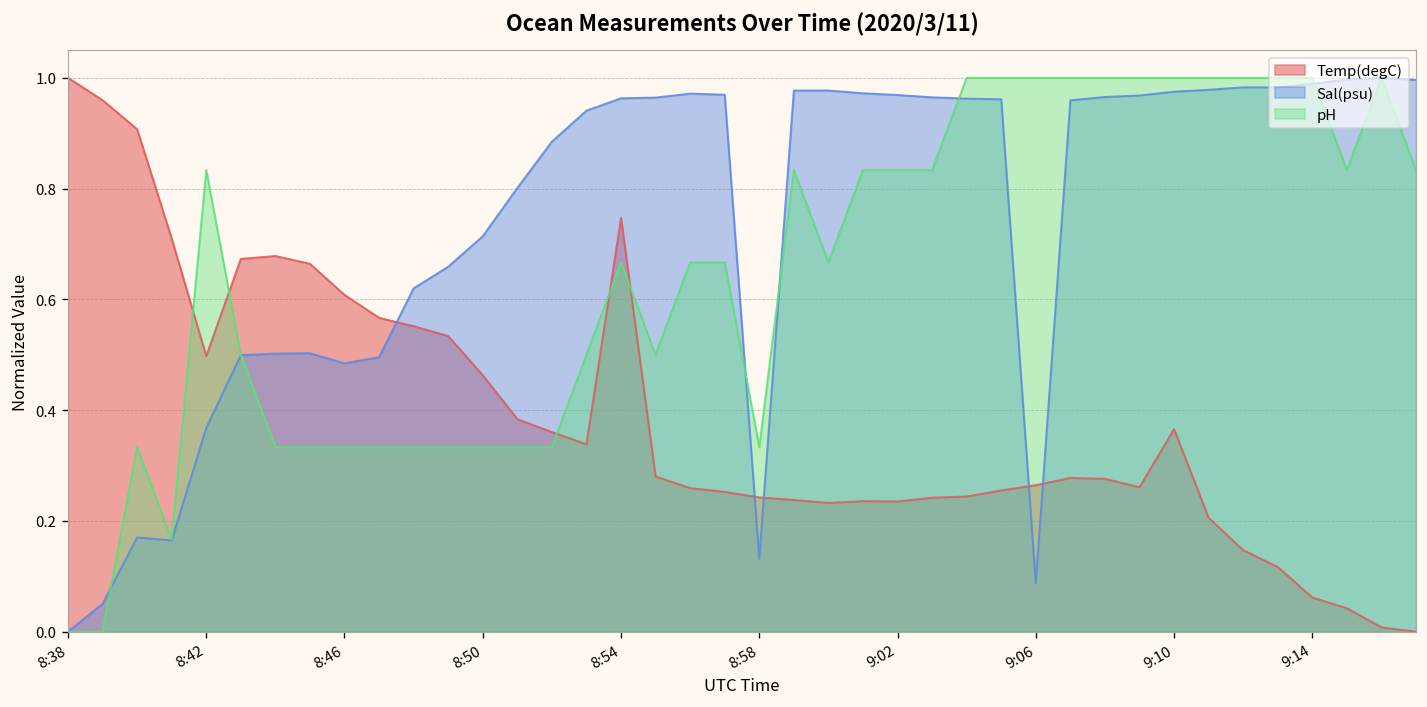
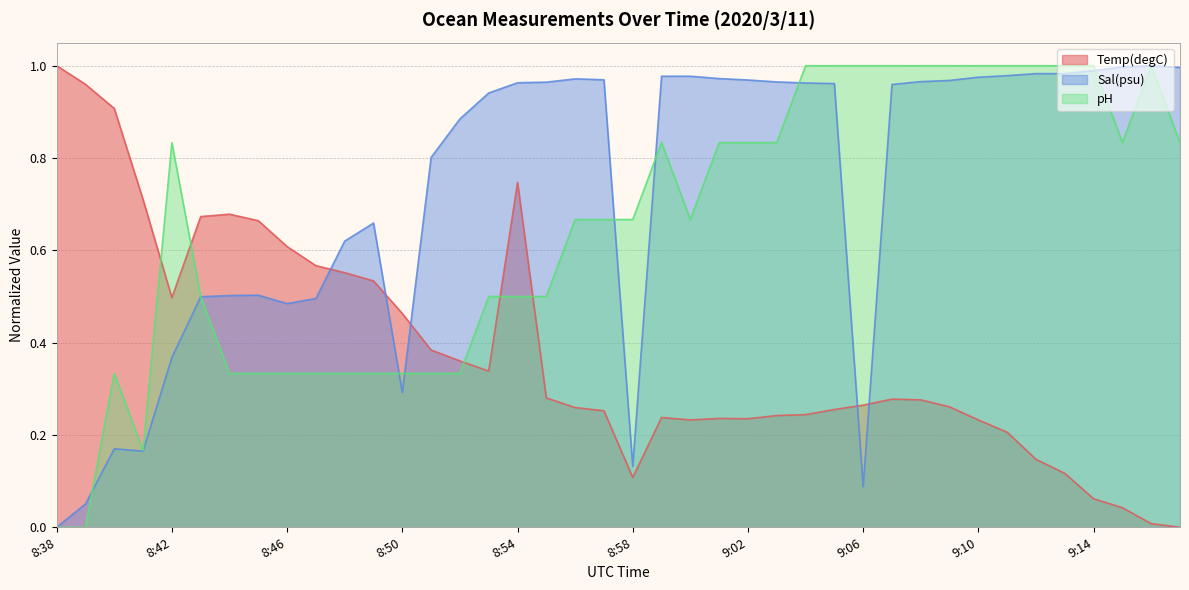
Sal(psu), 8:50: 0.71 -> 0.29
pH, 8:54: 0.67 -> 0.50
Temp(degC), 8:58: 0.24 -> 0.11
pH, 8:58: 0.33 -> 0.67
Temp(degC), 9:10: 0.37 -> 0.23
